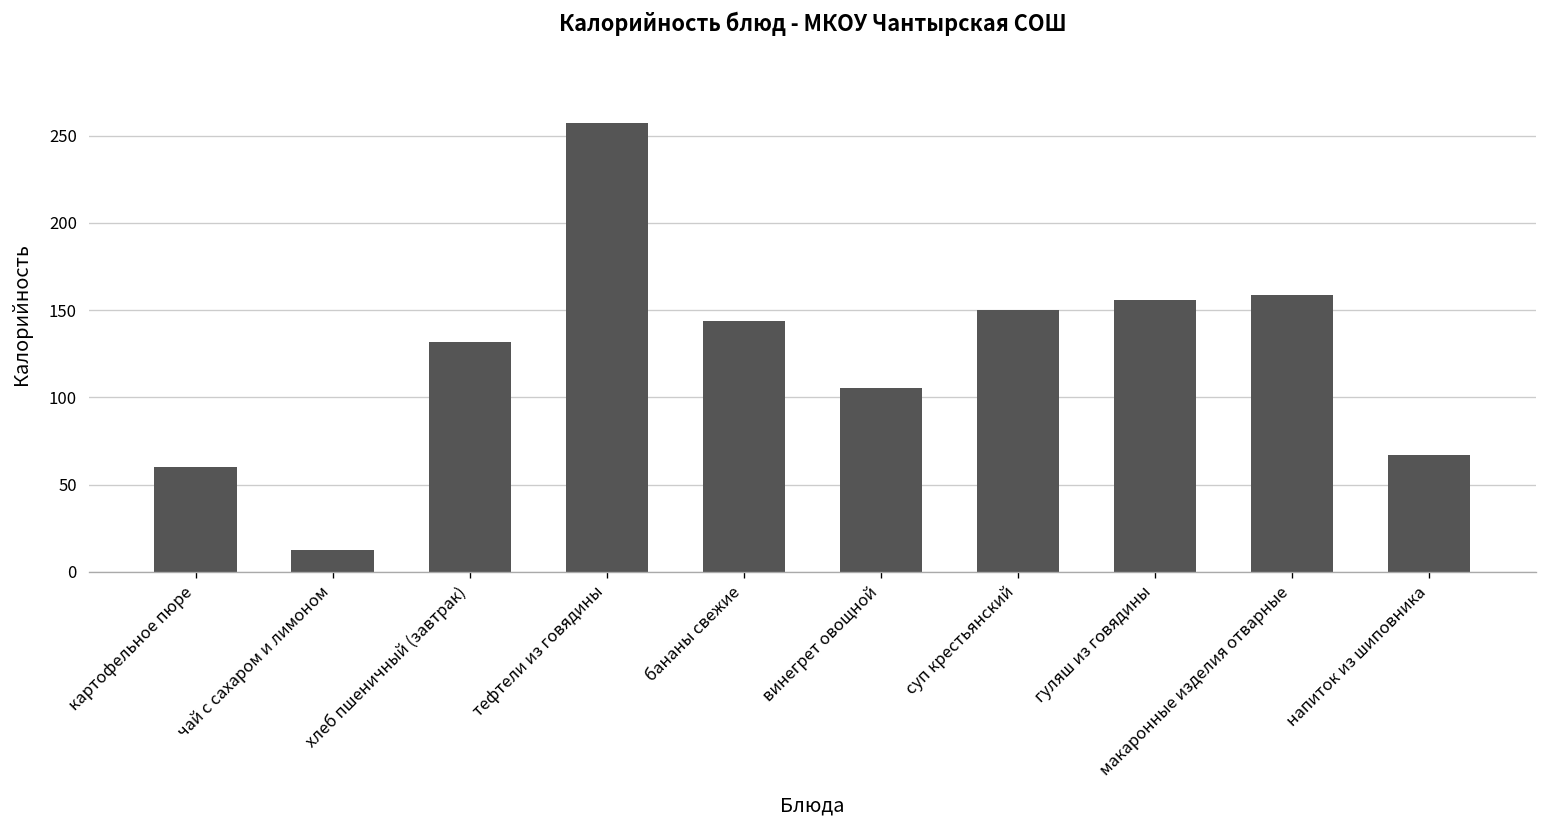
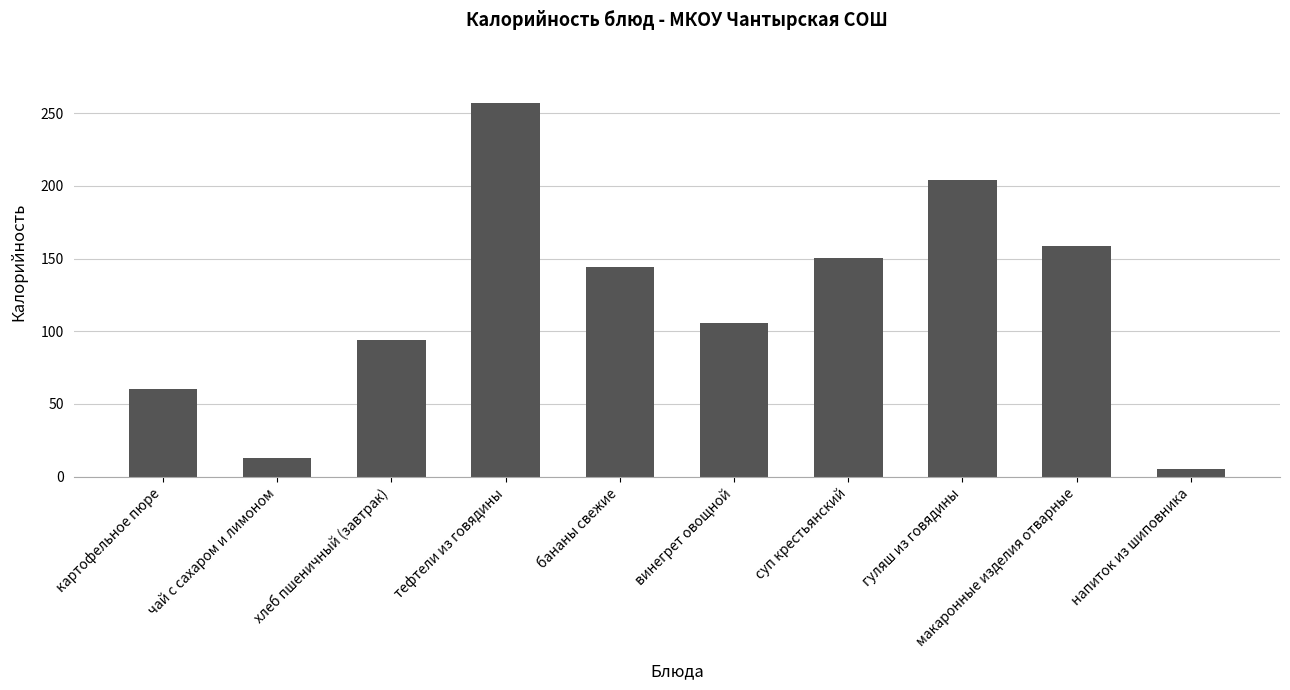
хлеб пшеничный (завтрак): 132 -> 94
гуляш из говядины: 156 -> 204
напиток из шиповника: 67 -> 5
